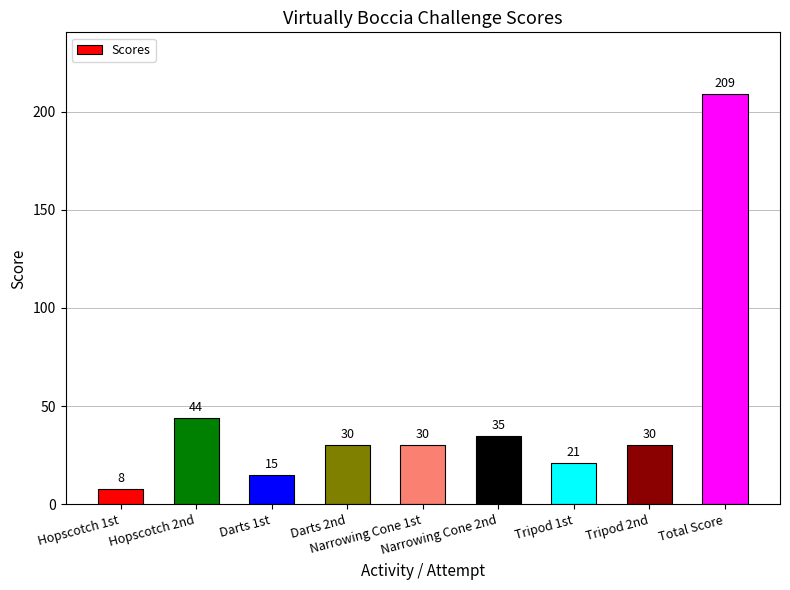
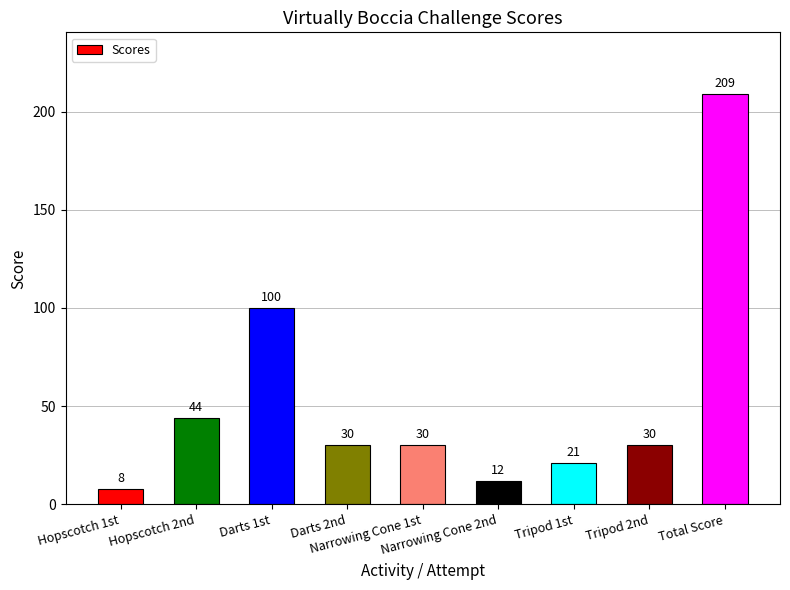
Darts 1st: 15 -> 100
Narrowing Cone 2nd: 35 -> 12
